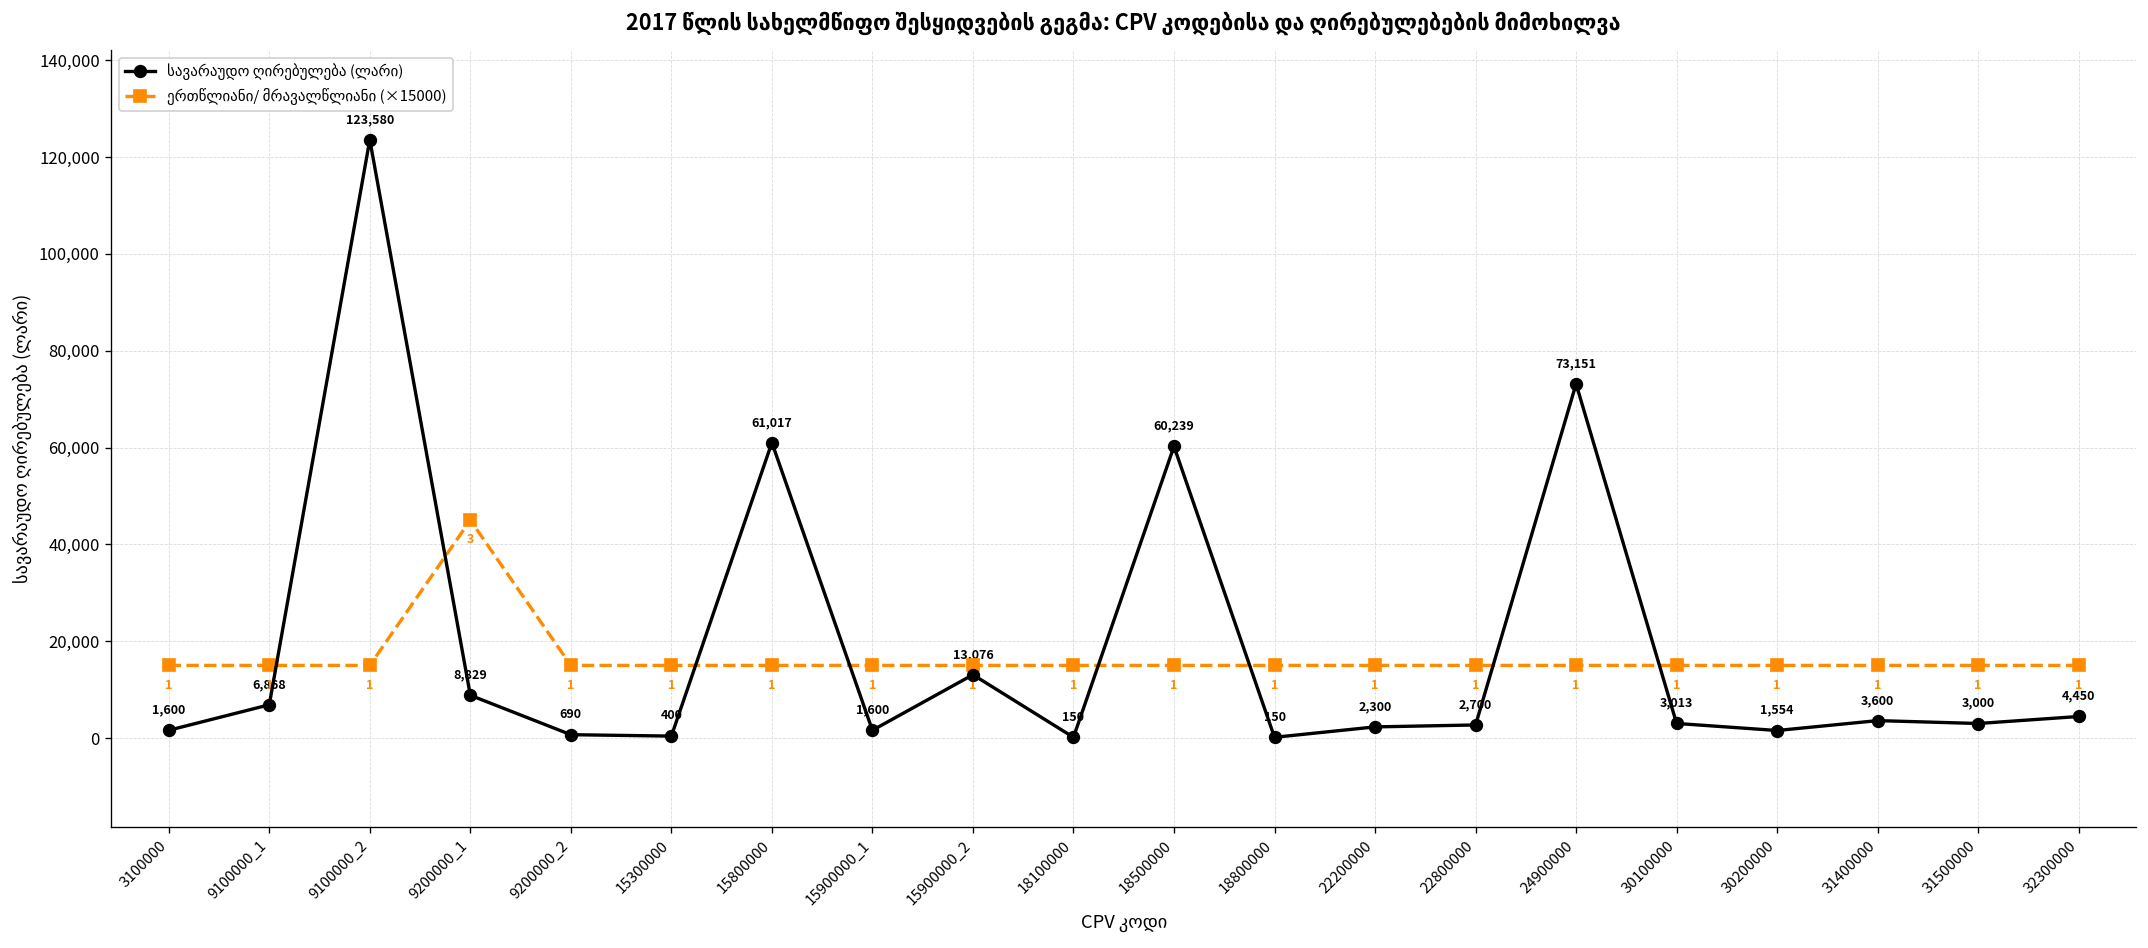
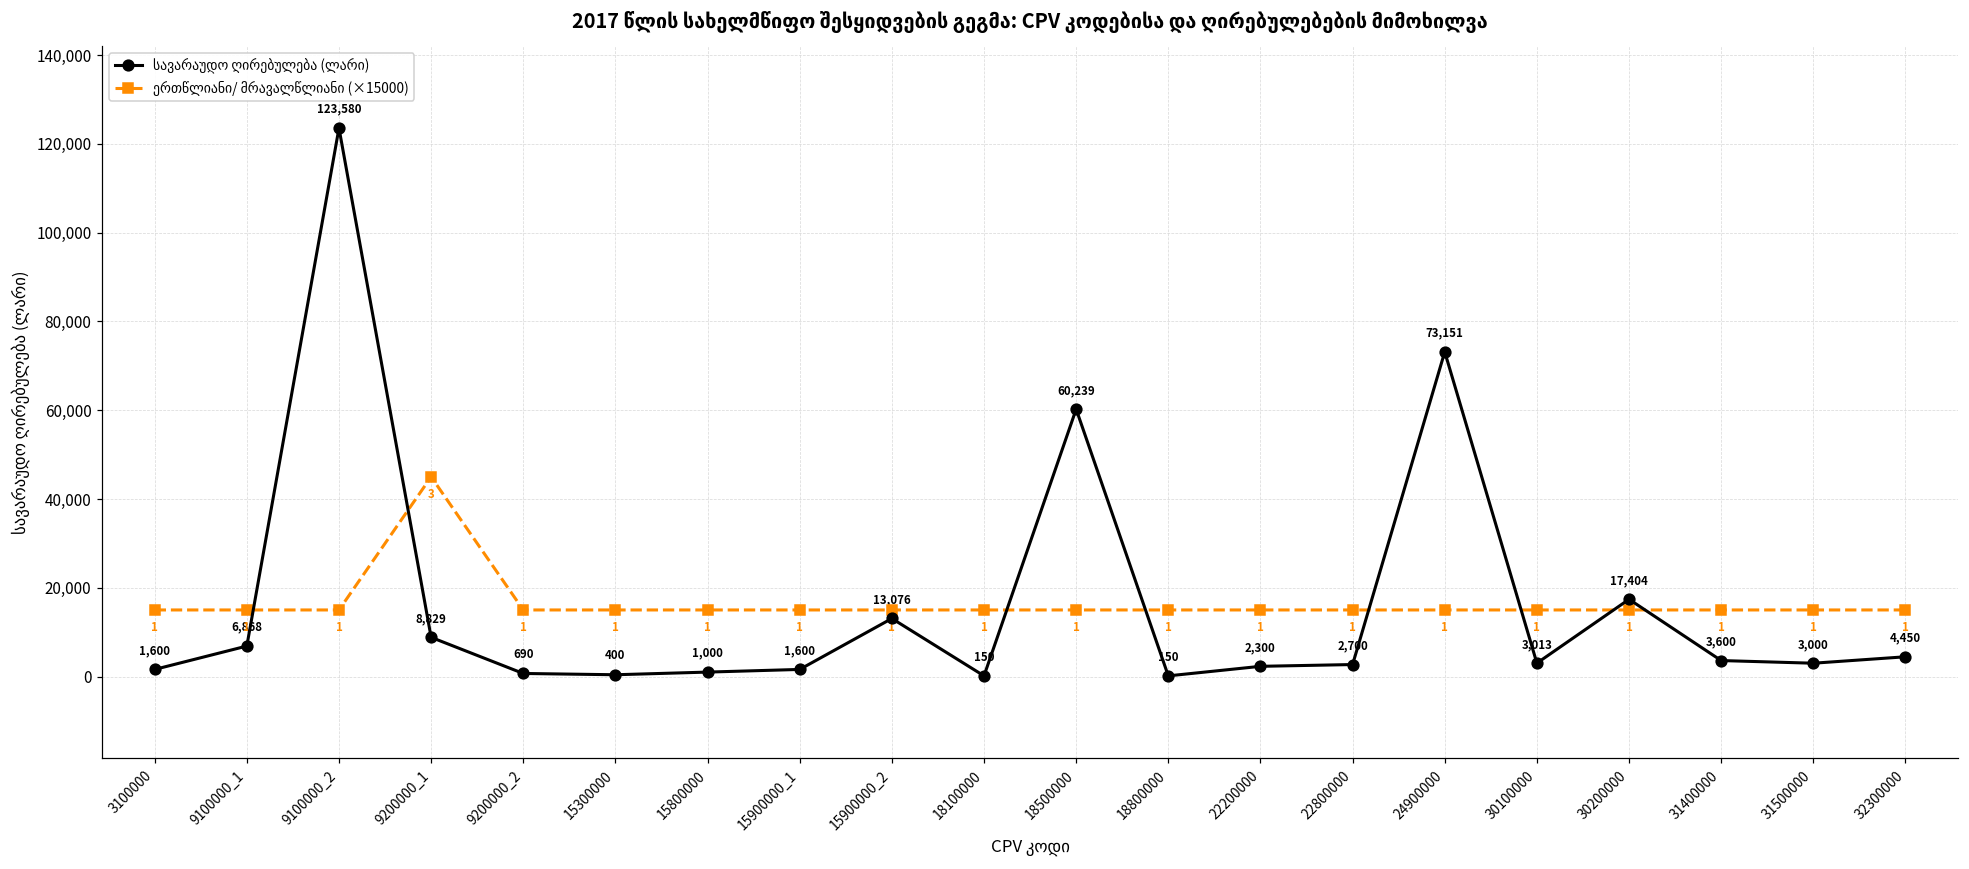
სავარაუდო ღირებულება (ლარი), 15800000: 61,017 -> 1,000
სავარაუდო ღირებულება (ლარი), 30200000: 1,554 -> 17,404
